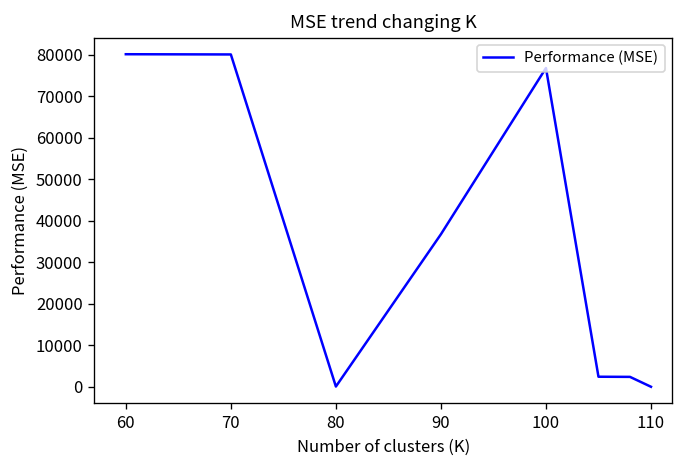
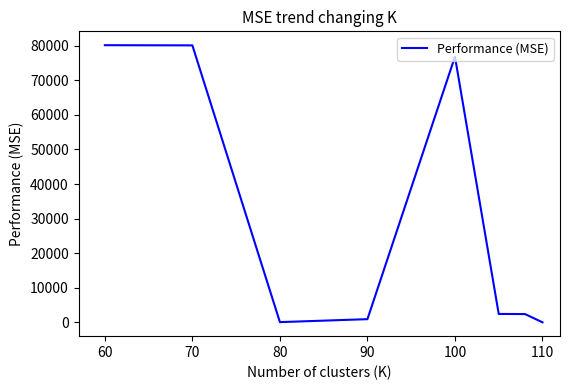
90: 37000 -> 1000
